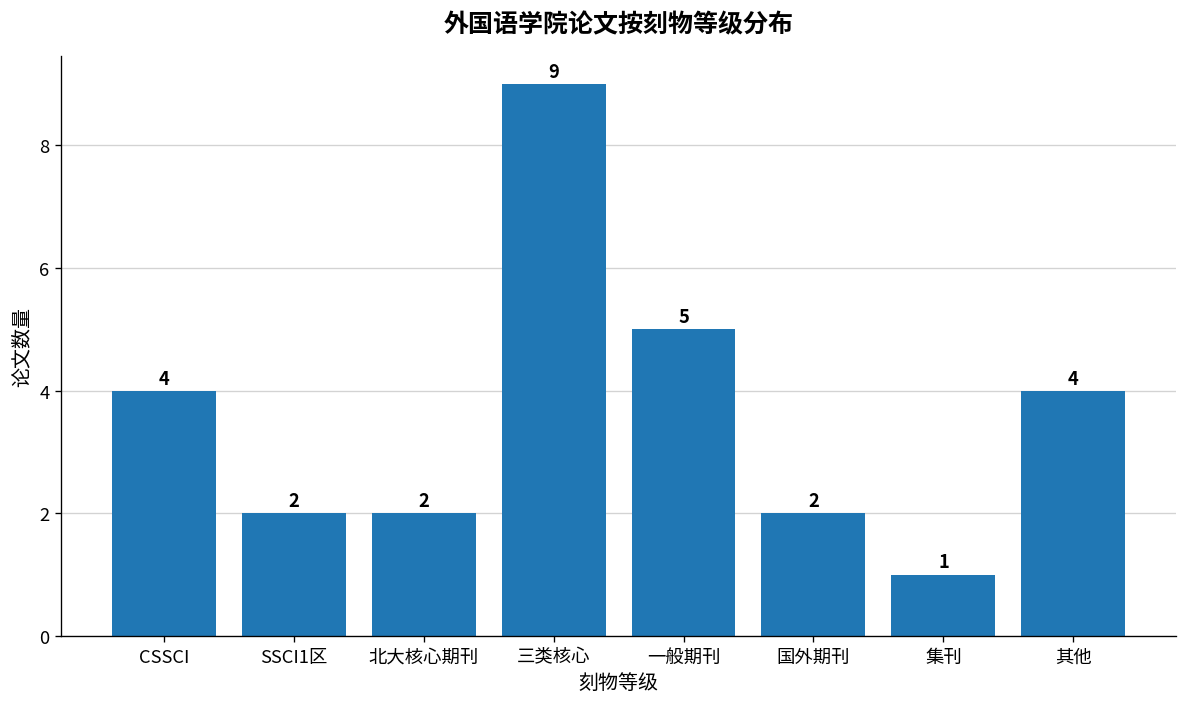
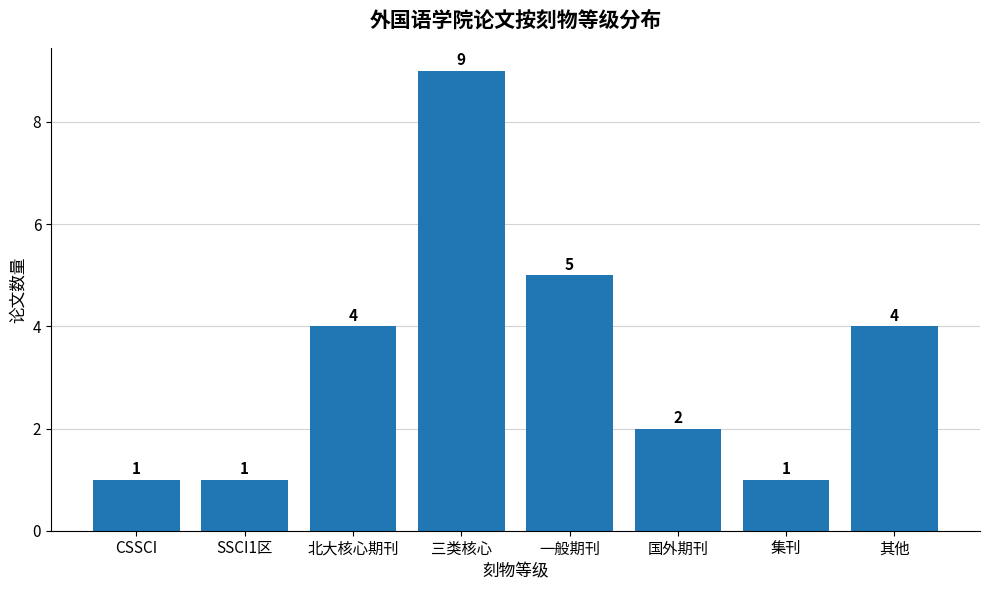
CSSCI: 4 -> 1
SSCI1区: 2 -> 1
北大核心期刊: 2 -> 4
